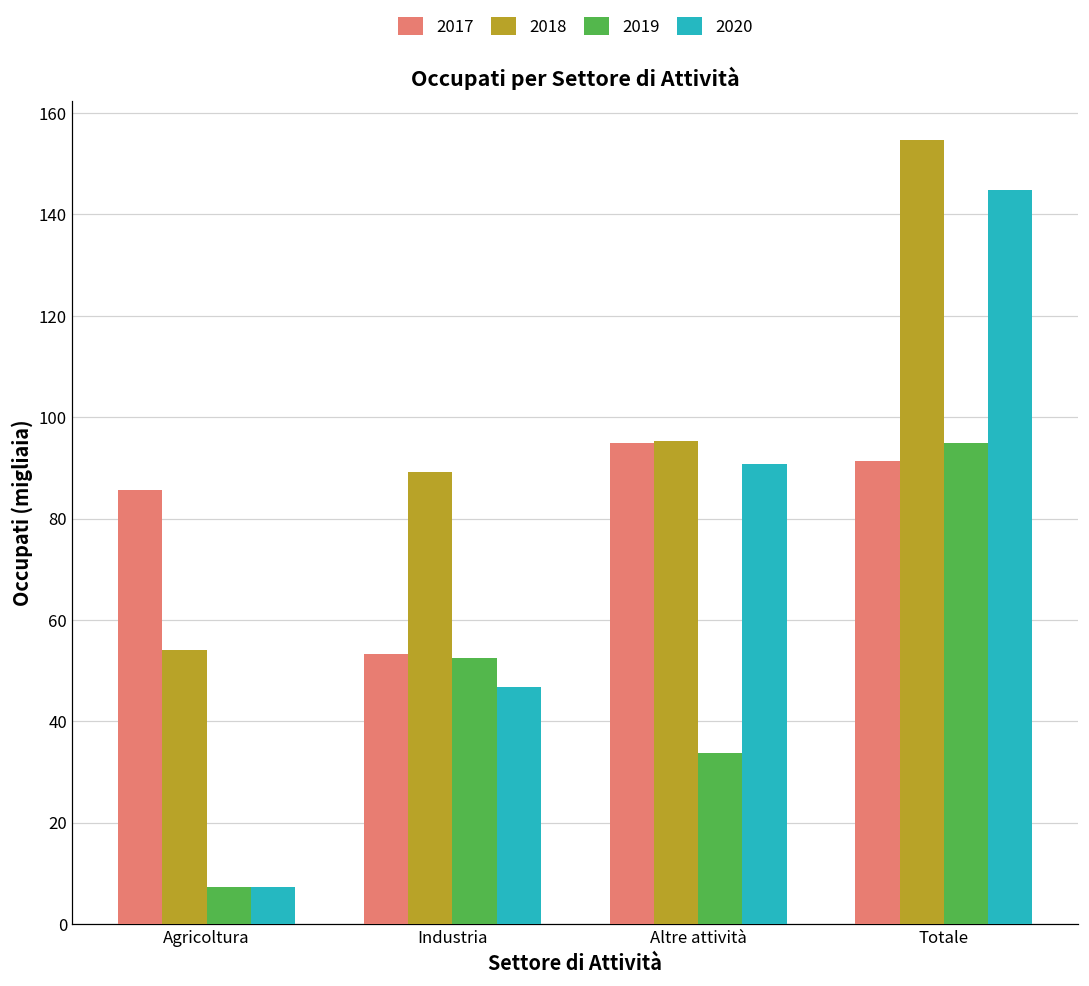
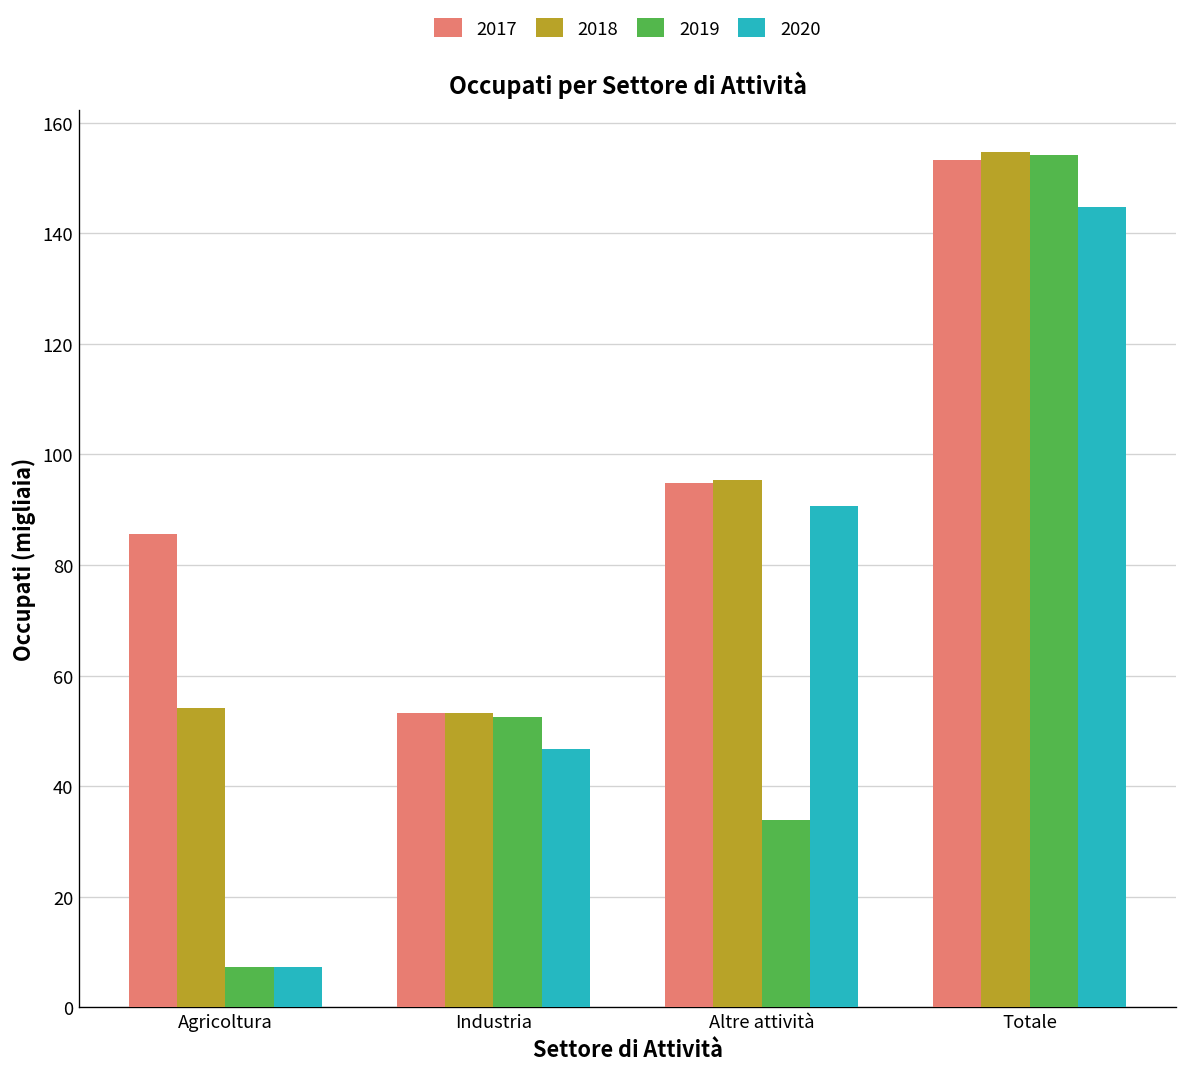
2018, Industria: 89 -> 53
2017, Totale: 91 -> 153
2019, Totale: 95 -> 154
